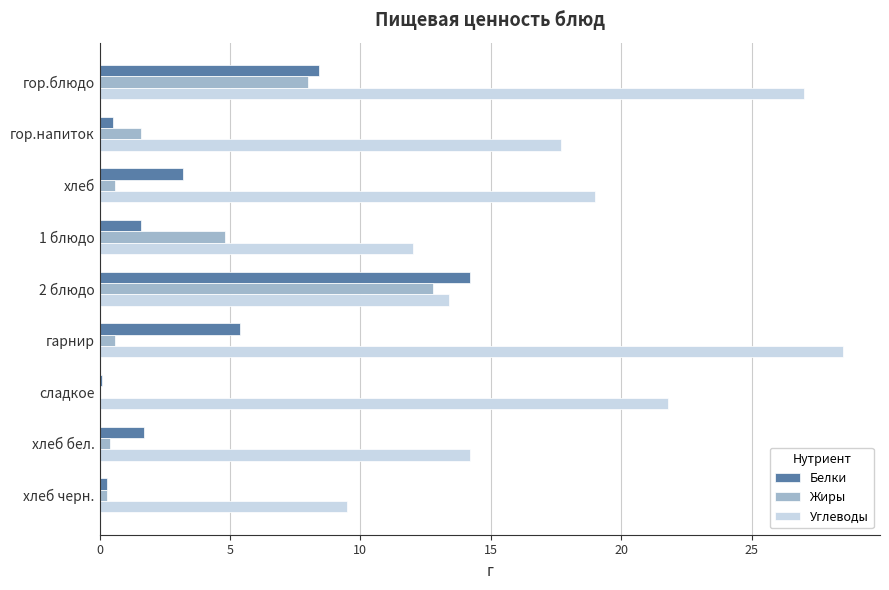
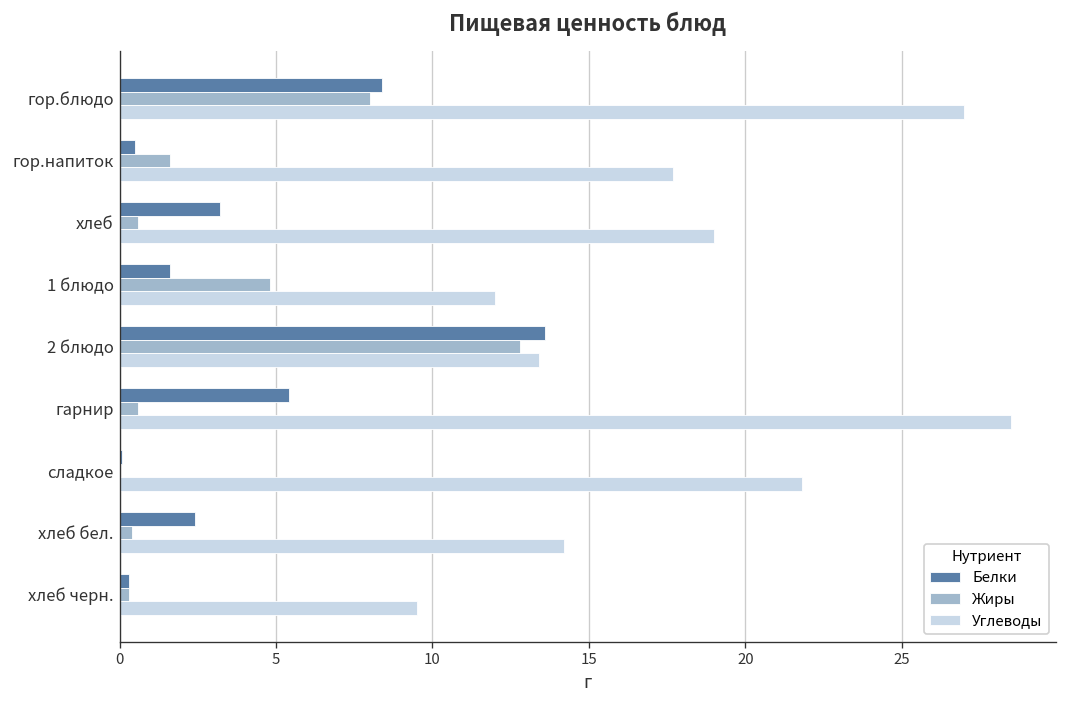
Белки, 2 блюдо: 14.2 -> 13.6
Белки, хлеб бел.: 1.7 -> 2.4
